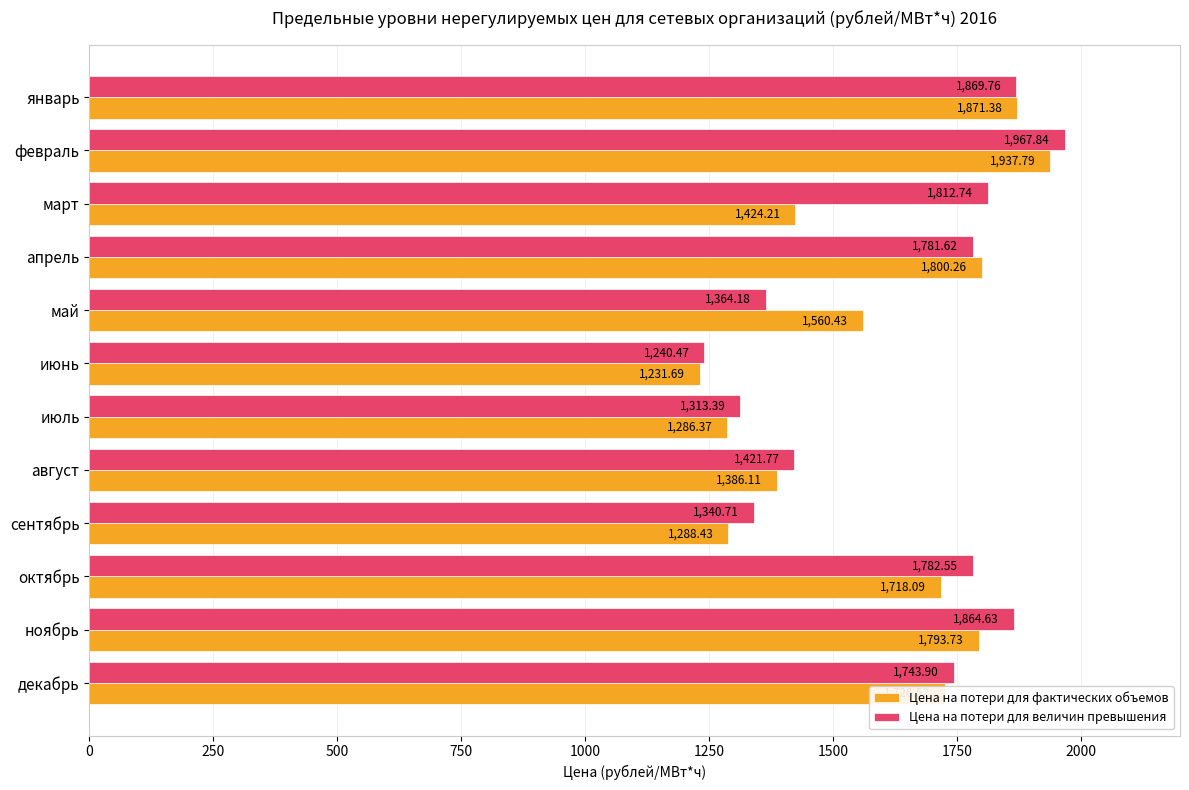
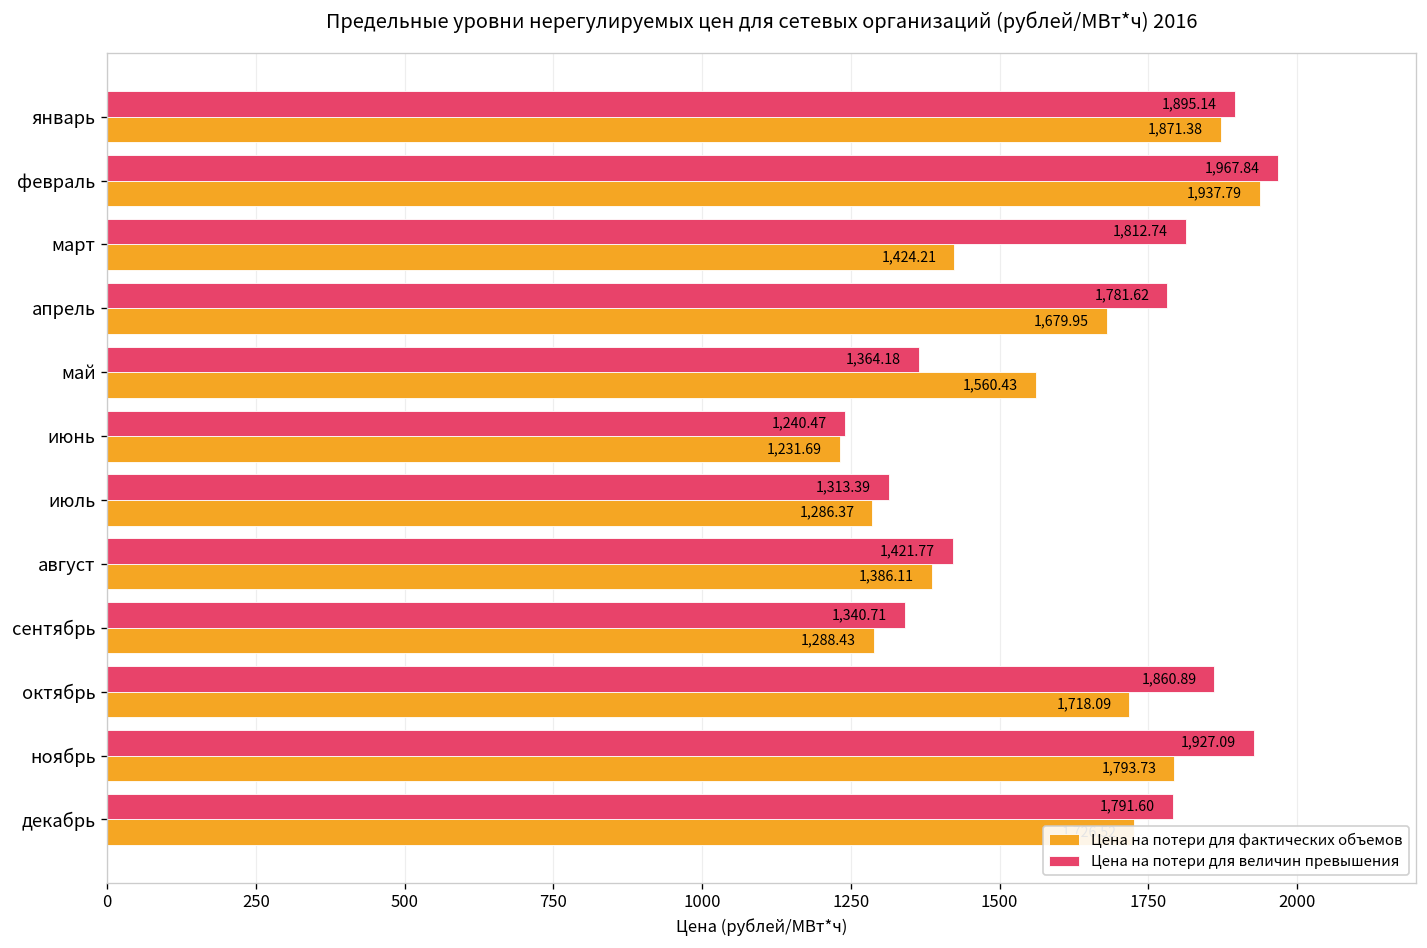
Цена на потери для величин превышения, январь: 1,869.76 -> 1,895.14
Цена на потери для фактических объемов, апрель: 1,800.26 -> 1,679.95
Цена на потери для величин превышения, октябрь: 1,782.55 -> 1,860.89
Цена на потери для величин превышения, ноябрь: 1,864.63 -> 1,927.09
Цена на потери для величин превышения, декабрь: 1,743.90 -> 1,791.60
